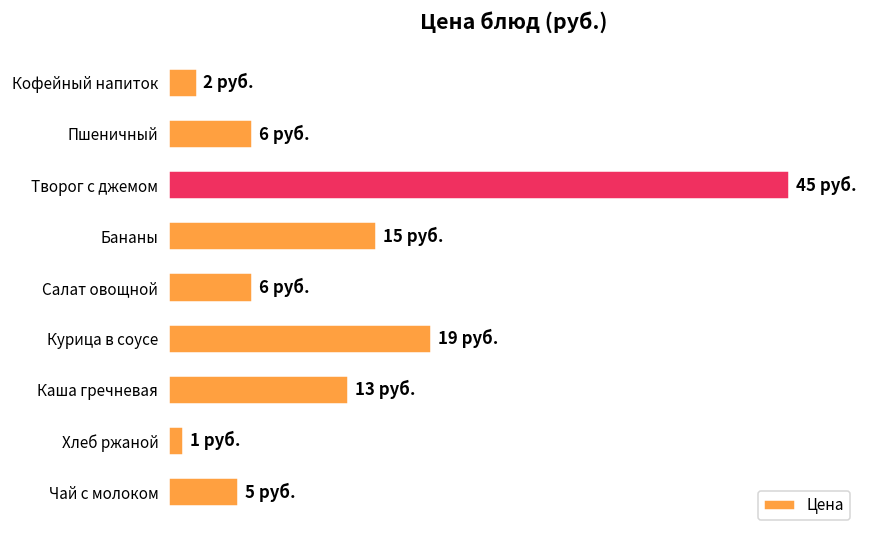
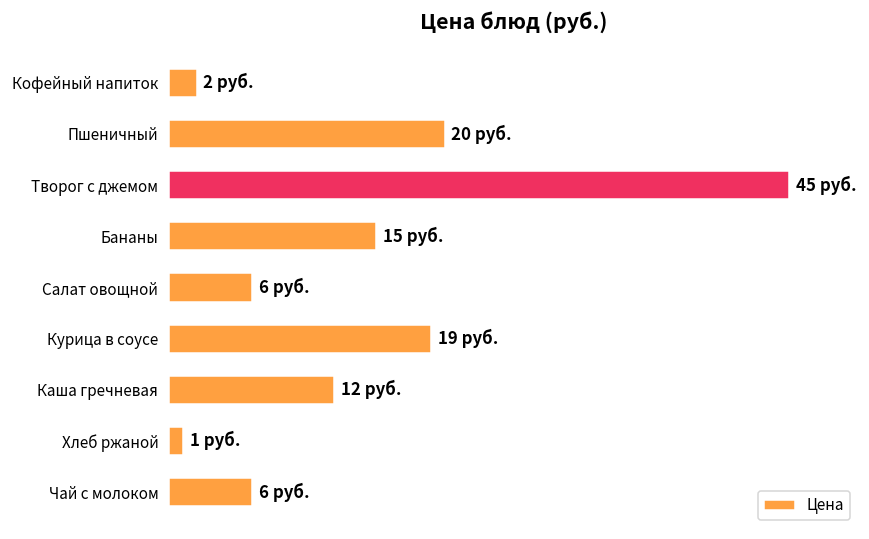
Пшеничный: 6 -> 20
Каша гречневая: 13 -> 12
Чай с молоком: 5 -> 6
